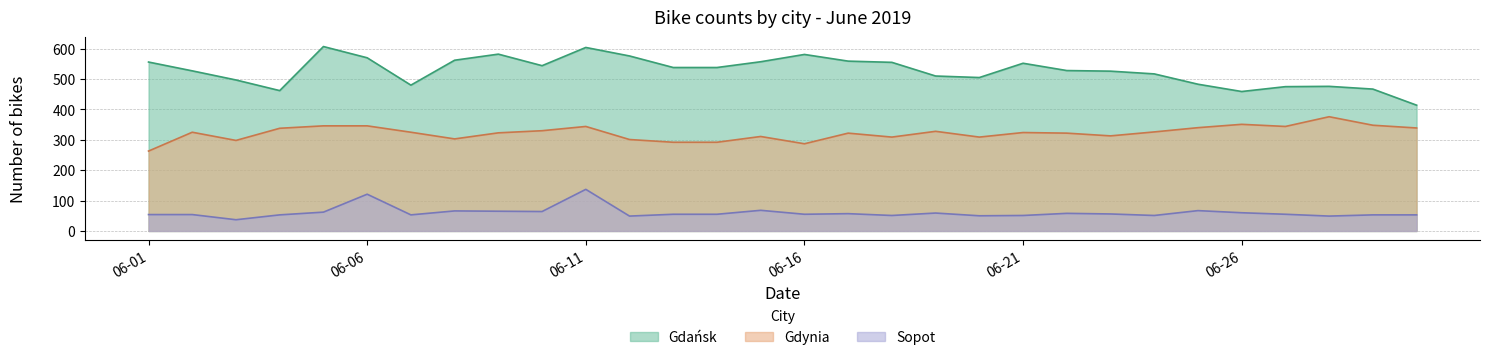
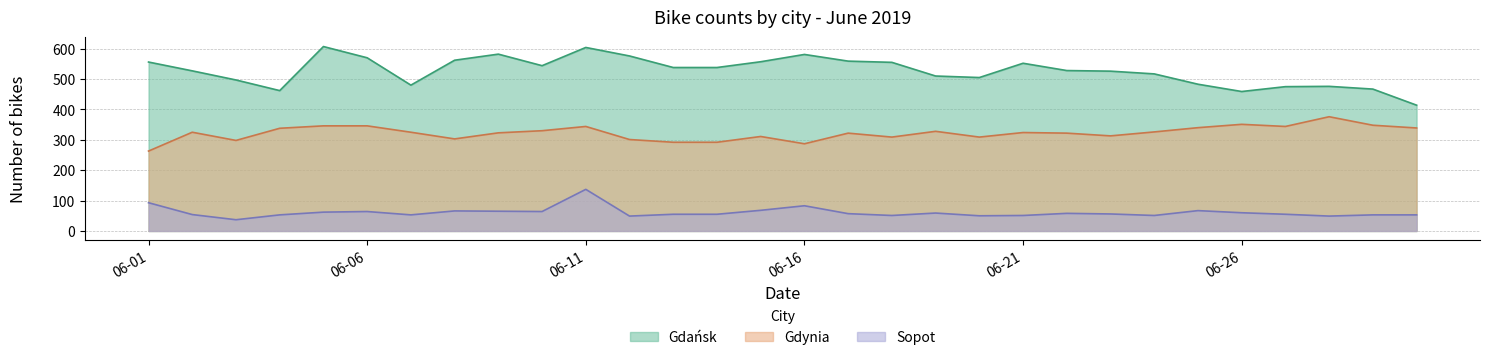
Sopot, 06-01: 50 -> 90
Sopot, 06-06: 120 -> 60
Sopot, 06-16: 60 -> 80
